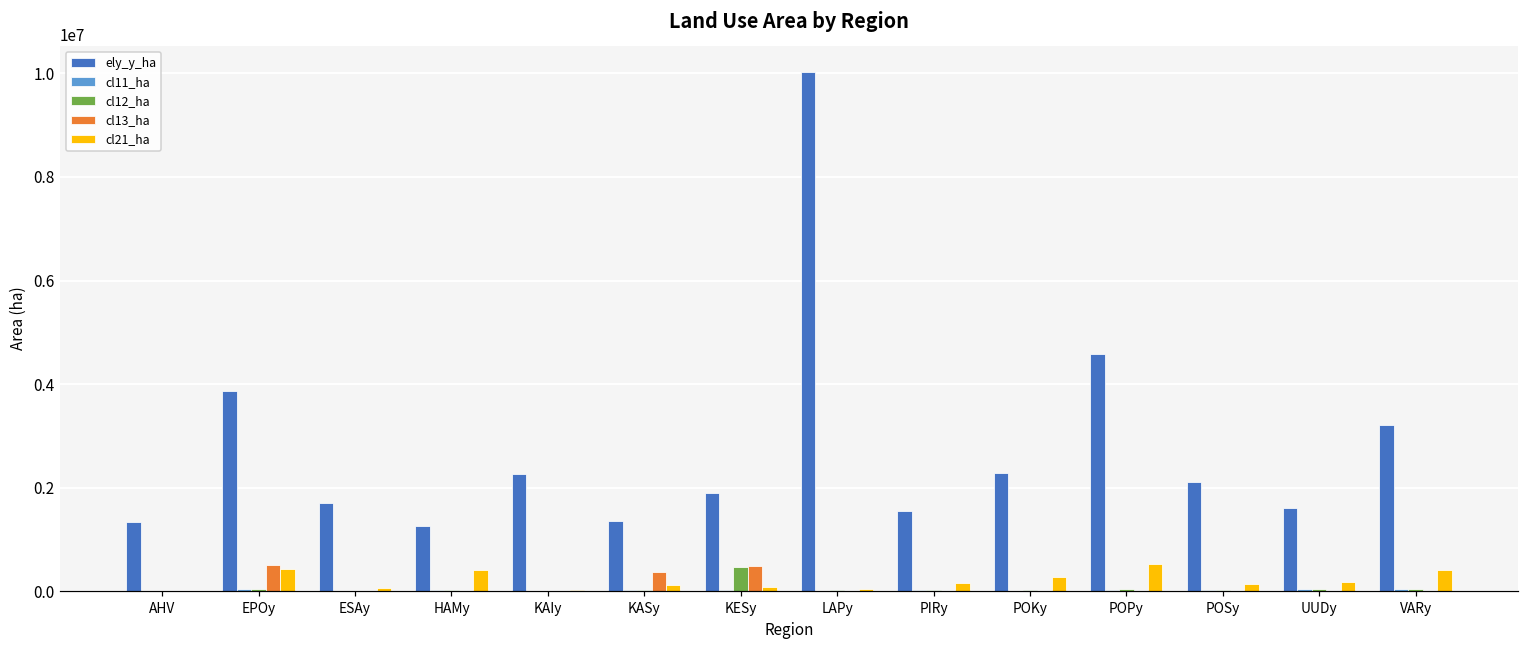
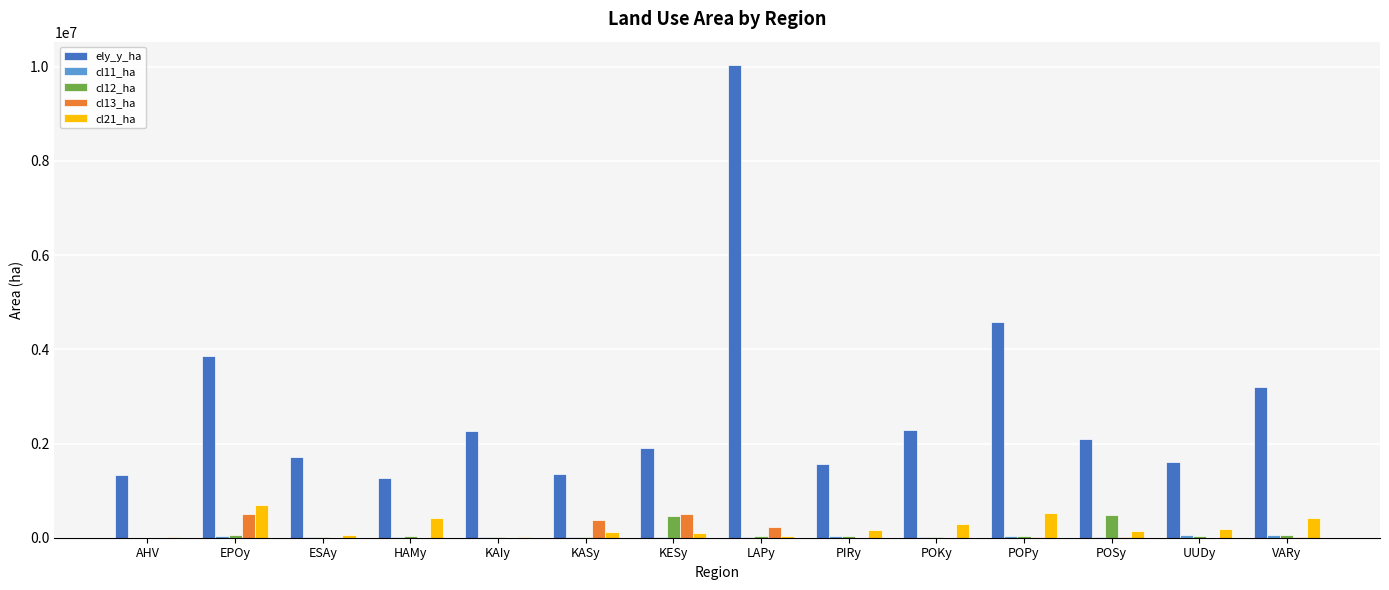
cl21_ha, EPOy: 400000 -> 700000
cl13_ha, LAPy: 0 -> 200000
cl12_ha, POSy: 0 -> 500000
